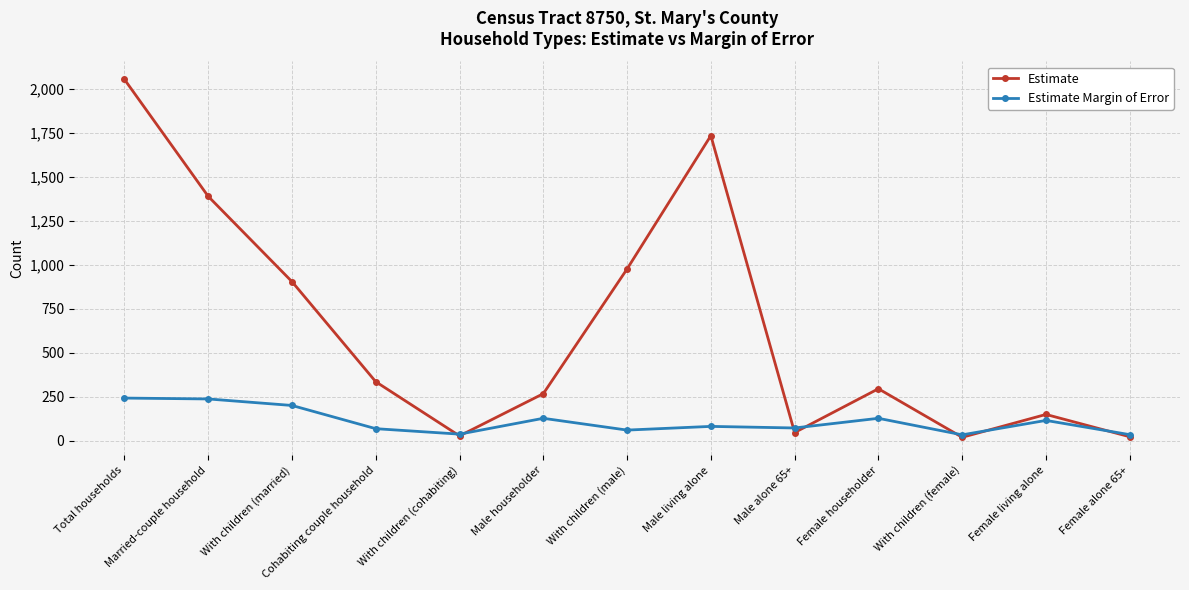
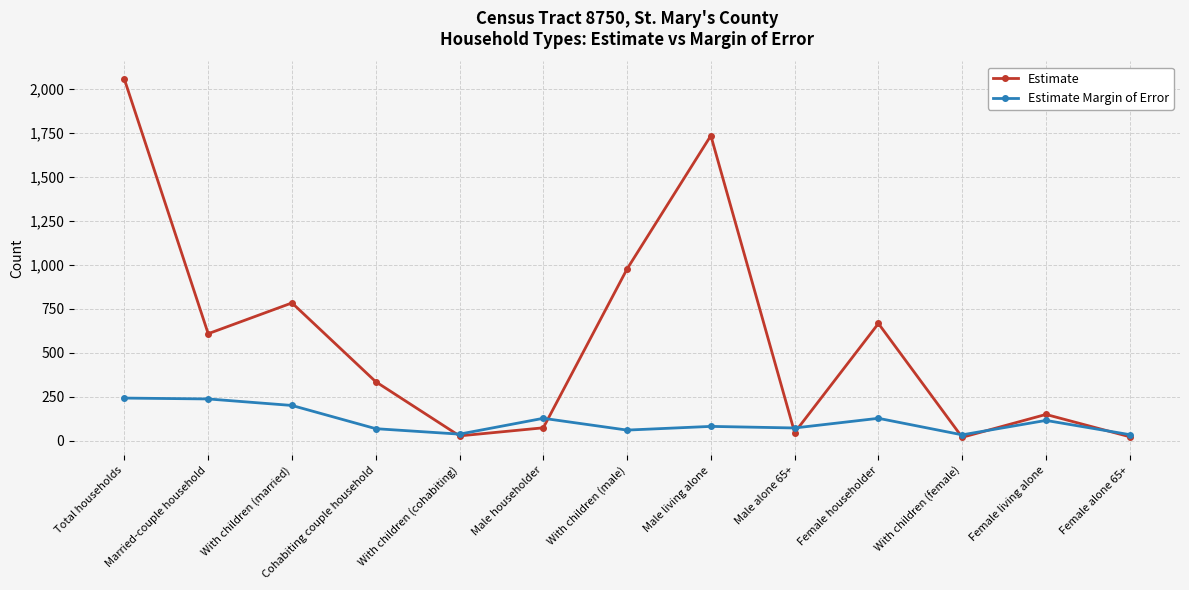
Estimate, Married-couple household: 1,390 -> 610
Estimate, With children (married): 910 -> 780
Estimate, Male householder: 270 -> 70
Estimate, Female householder: 300 -> 670
